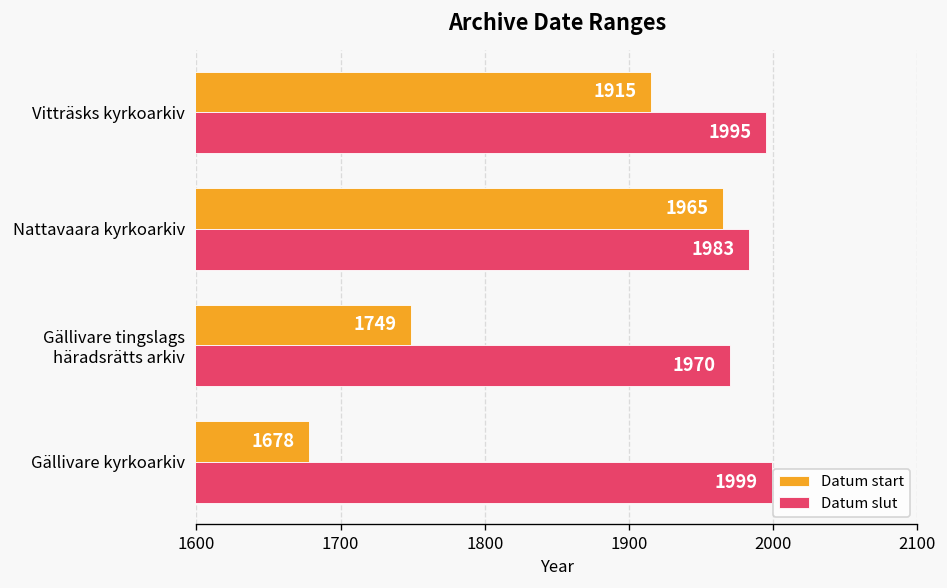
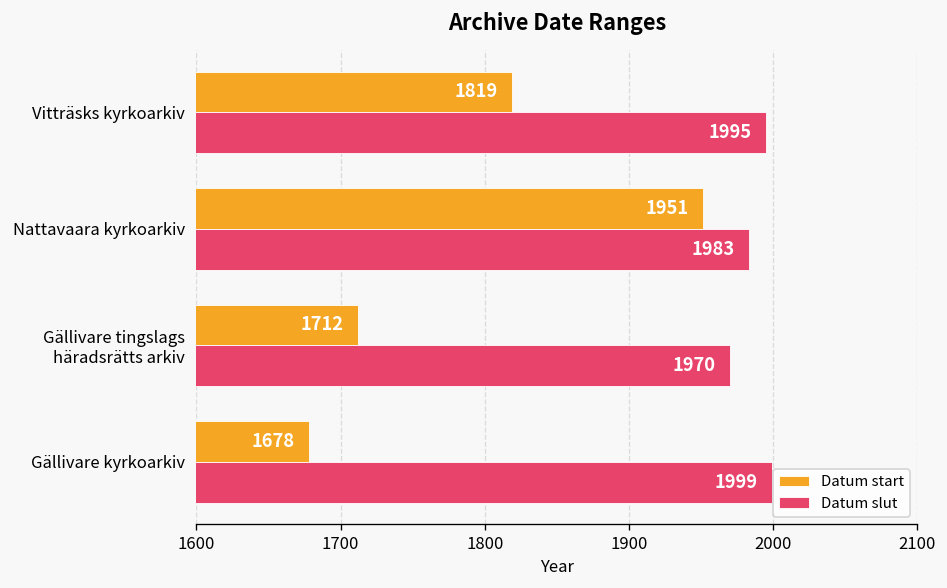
Datum start, Vitträsks kyrkoarkiv: 1915 -> 1819
Datum start, Nattavaara kyrkoarkiv: 1965 -> 1951
Datum start, Gällivare tingslags häradsrätts arkiv: 1749 -> 1712
